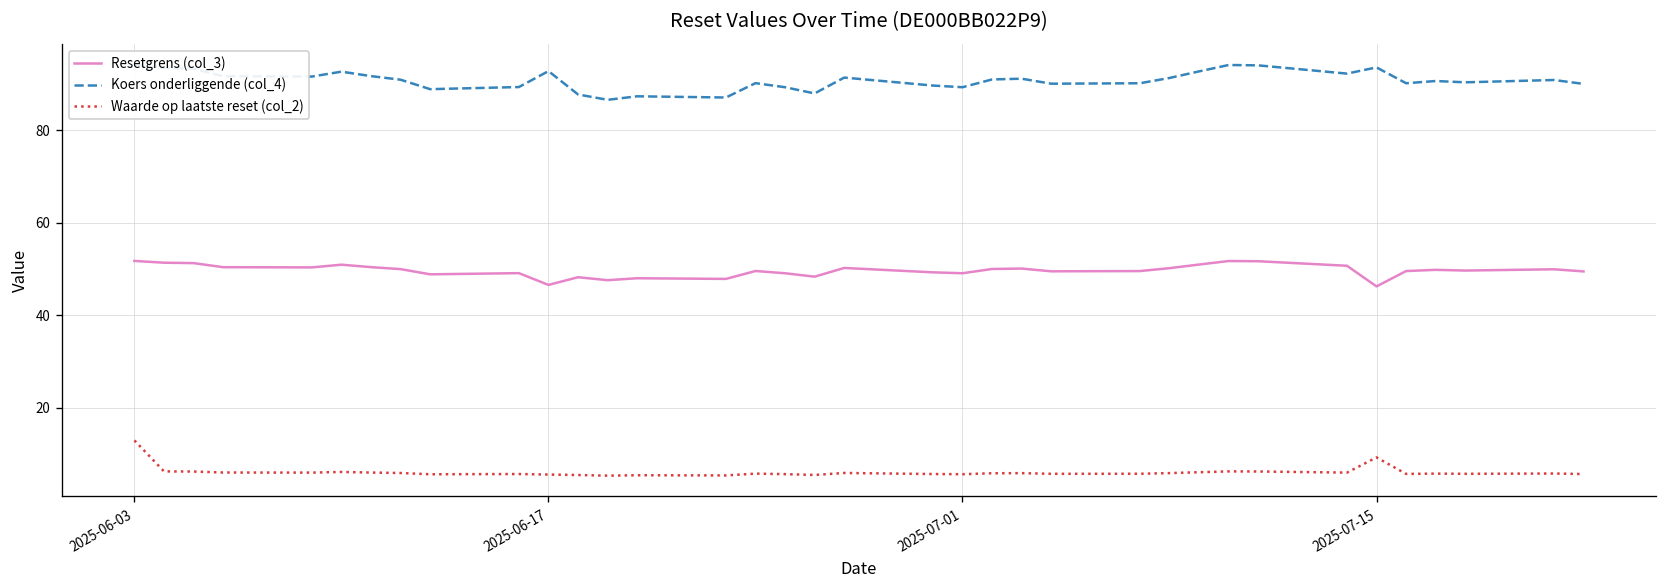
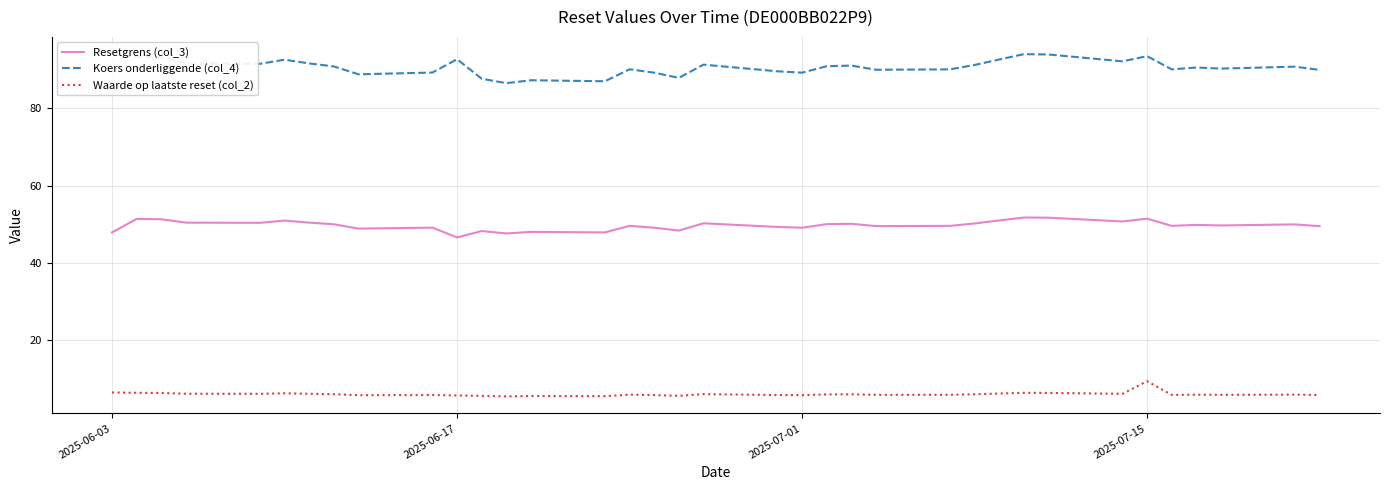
Resetgrens (col_3), 2025-06-03: 52 -> 48
Waarde op laatste reset (col_2), 2025-06-03: 13 -> 6
Resetgrens (col_3), 2025-07-15: 46 -> 51
